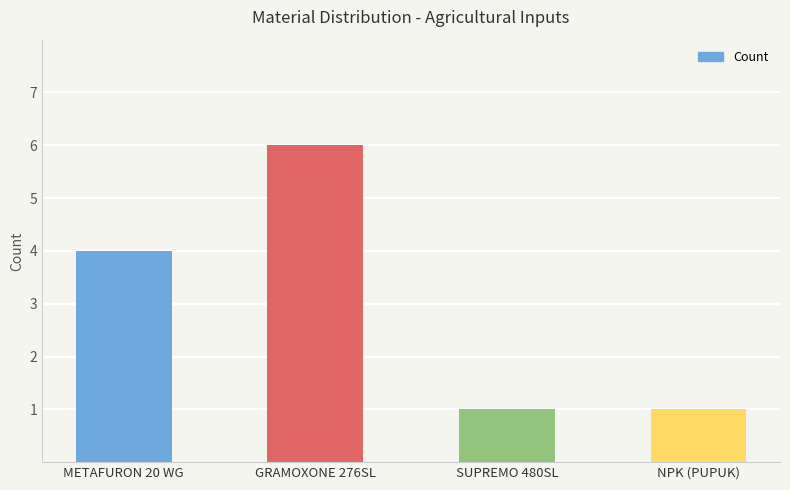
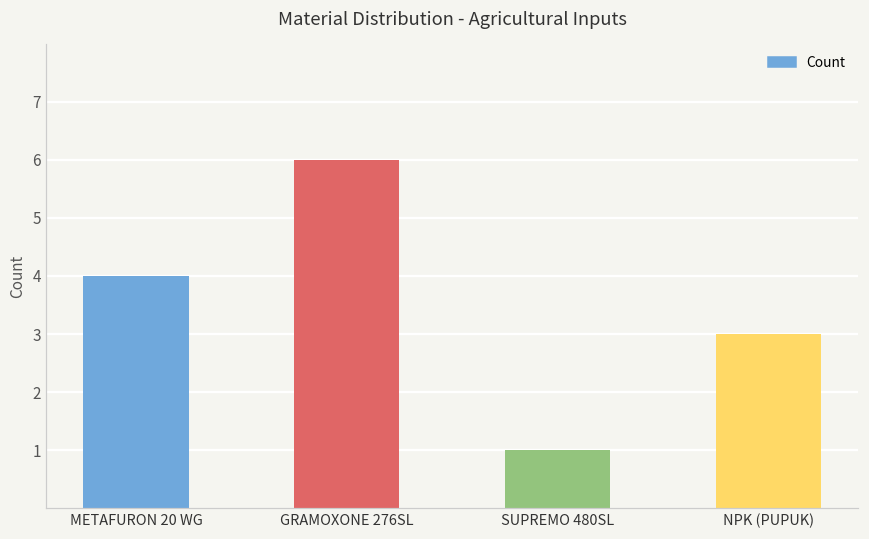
NPK (PUPUK): 1 -> 3
